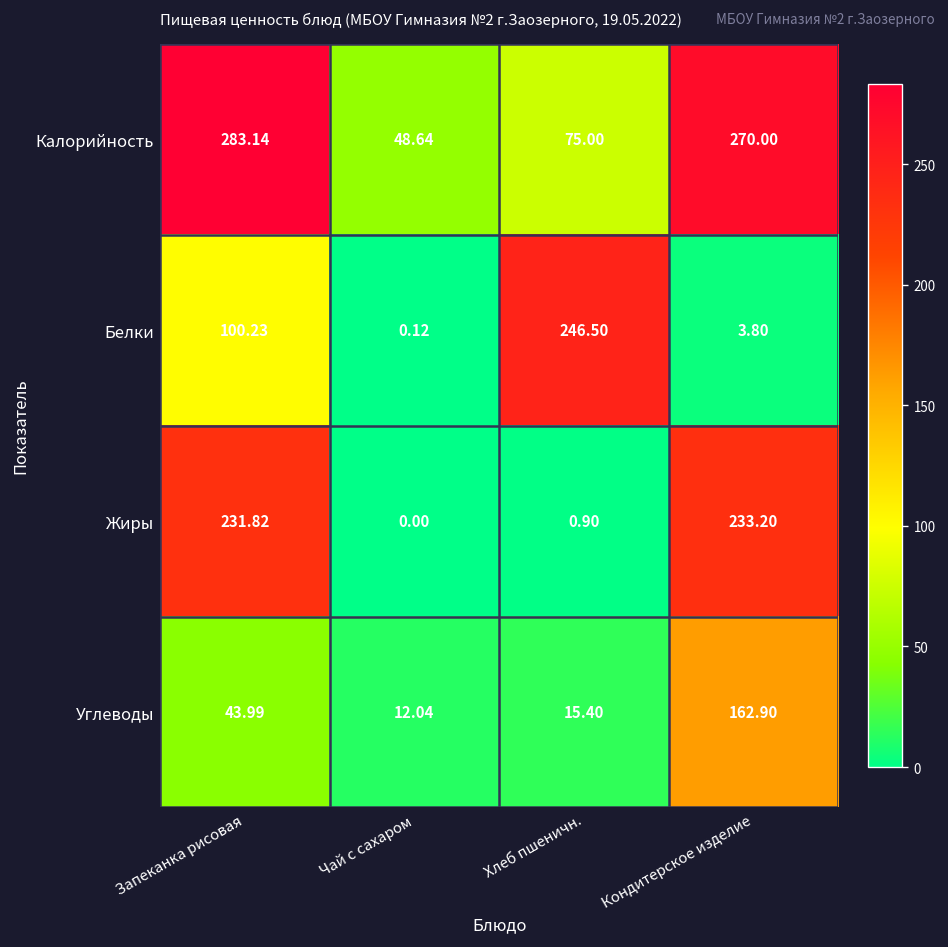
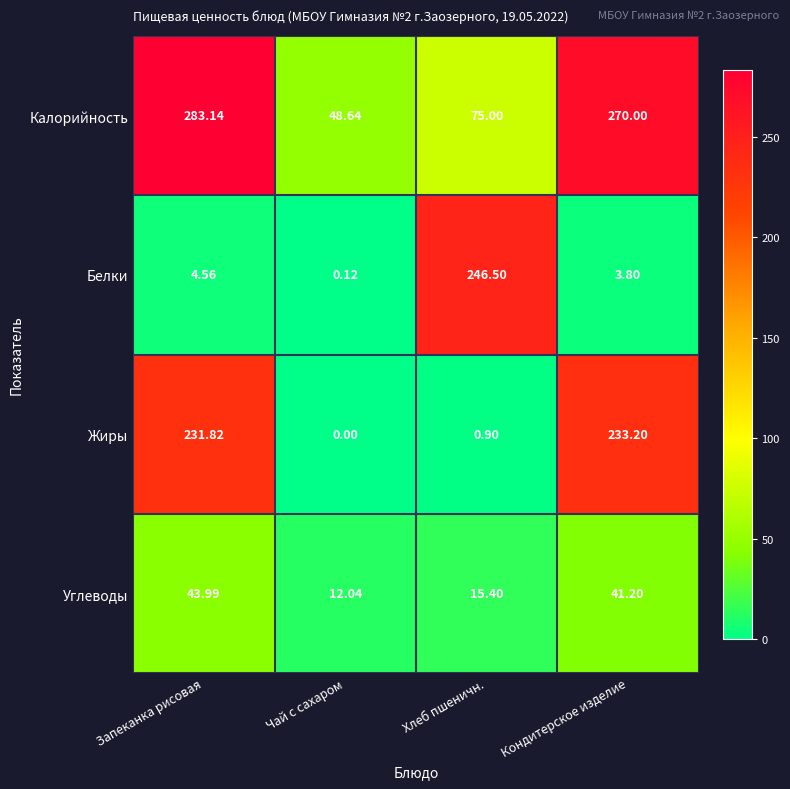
Белки, Запеканка рисовая: 100.23 -> 4.56
Углеводы, Кондитерское изделие: 162.90 -> 41.20
